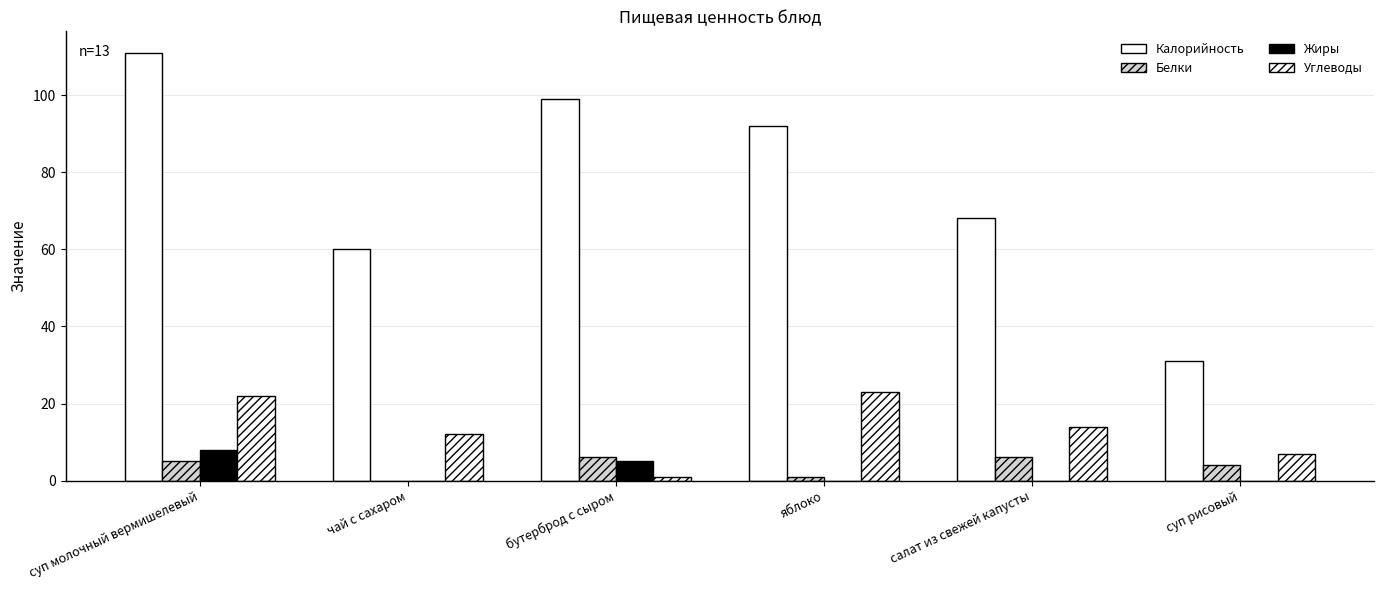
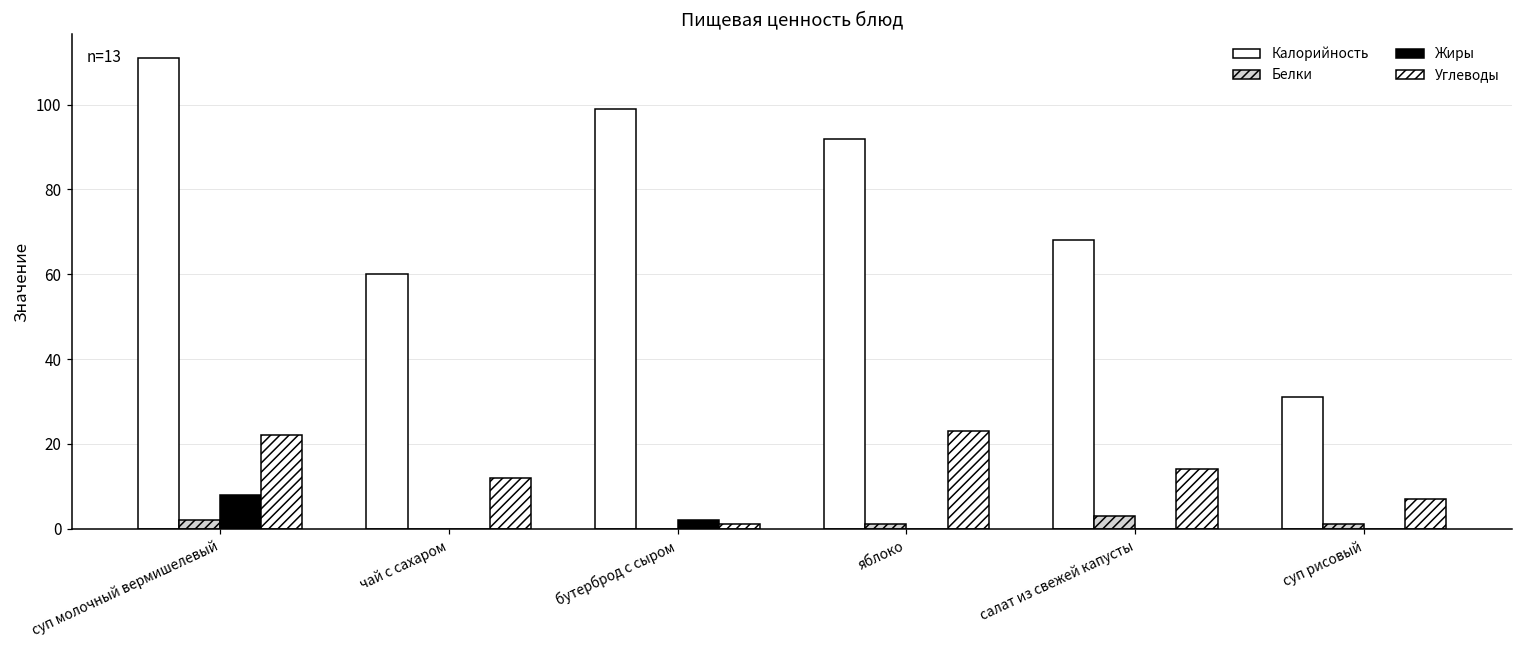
Белки, суп молочный вермишелевый: 5 -> 2
Белки, бутерброд с сыром: 6 -> 0
Жиры, бутерброд с сыром: 5 -> 2
Белки, салат из свежей капусты: 6 -> 3
Белки, суп рисовый: 4 -> 1
